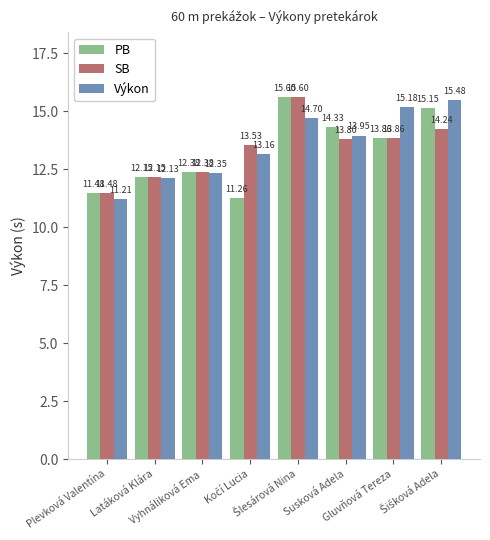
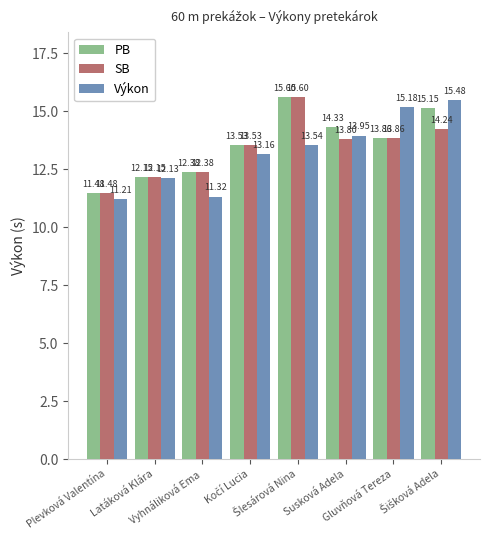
Výkon, Vyhnáliková Ema: 12.35 -> 11.32
PB, Kočí Lucia: 11.26 -> 13.53
Výkon, Šlesárová Nina: 14.70 -> 13.54
